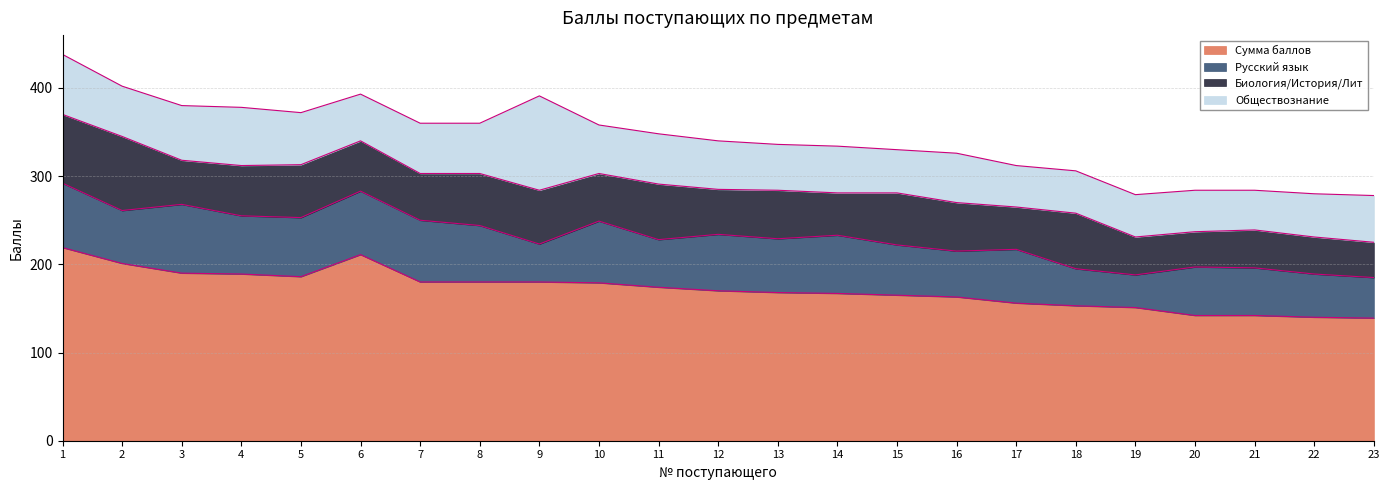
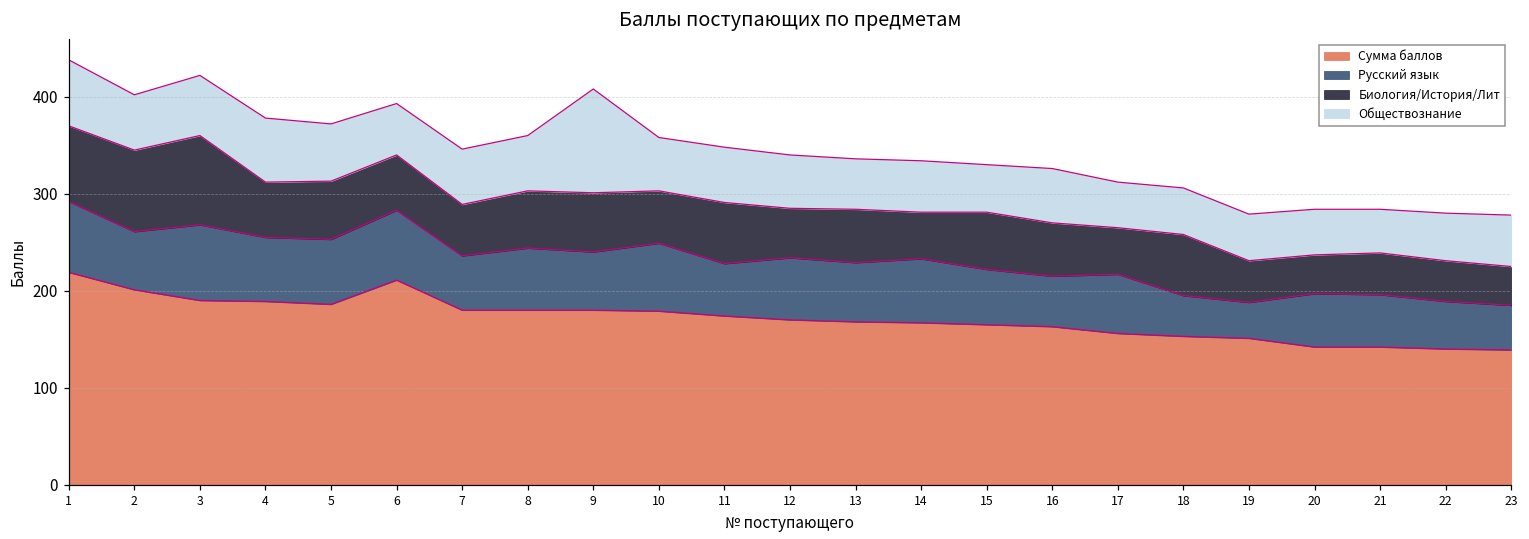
Биология/История/Лит, 3: 50 -> 90
Русский язык, 7: 70 -> 60
Русский язык, 9: 40 -> 60
